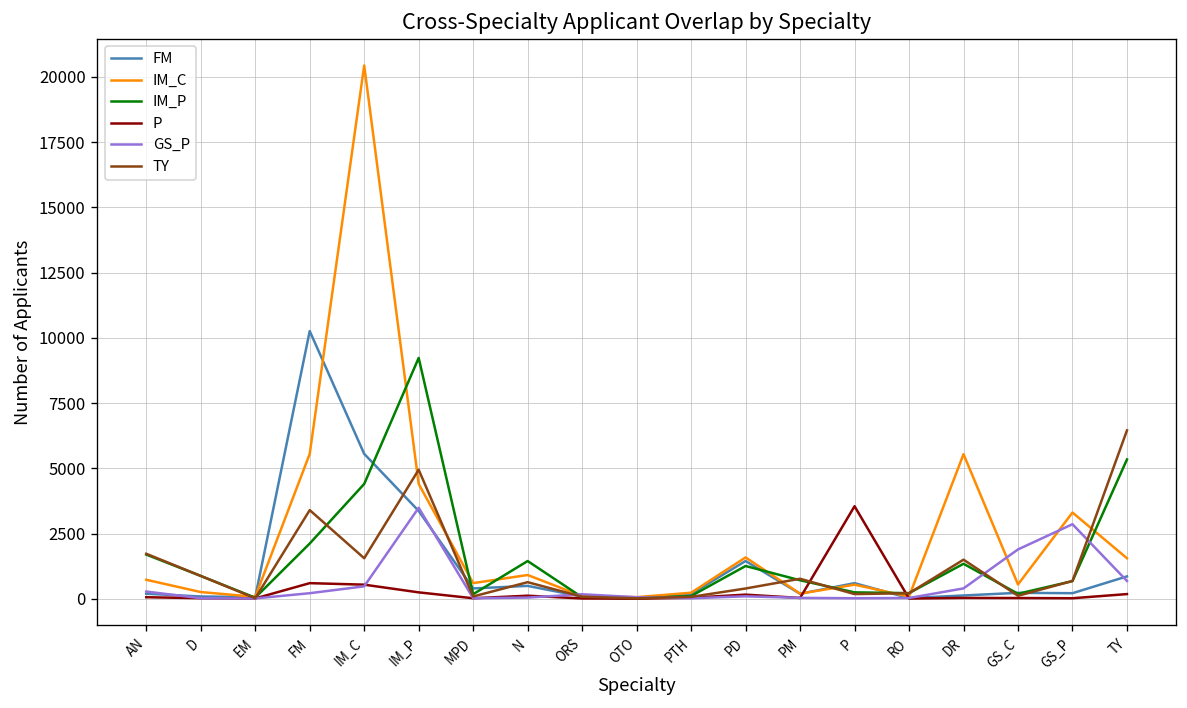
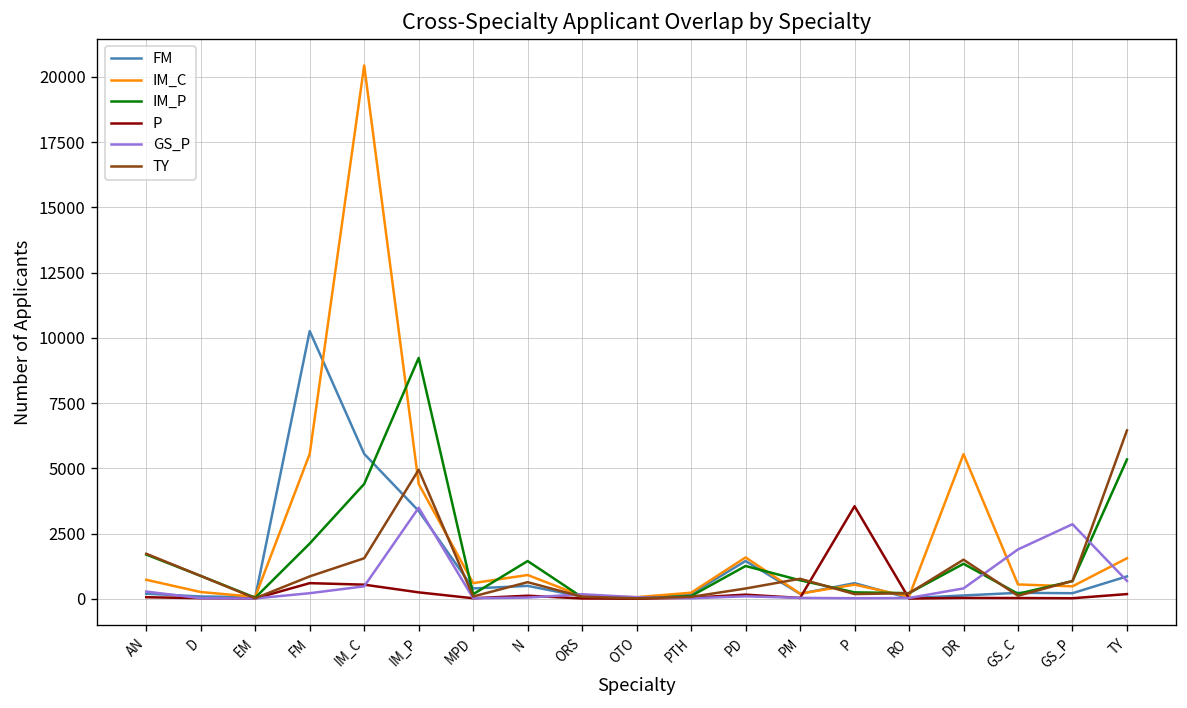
TY, FM: 3400 -> 900
IM_C, GS_P: 3300 -> 500
